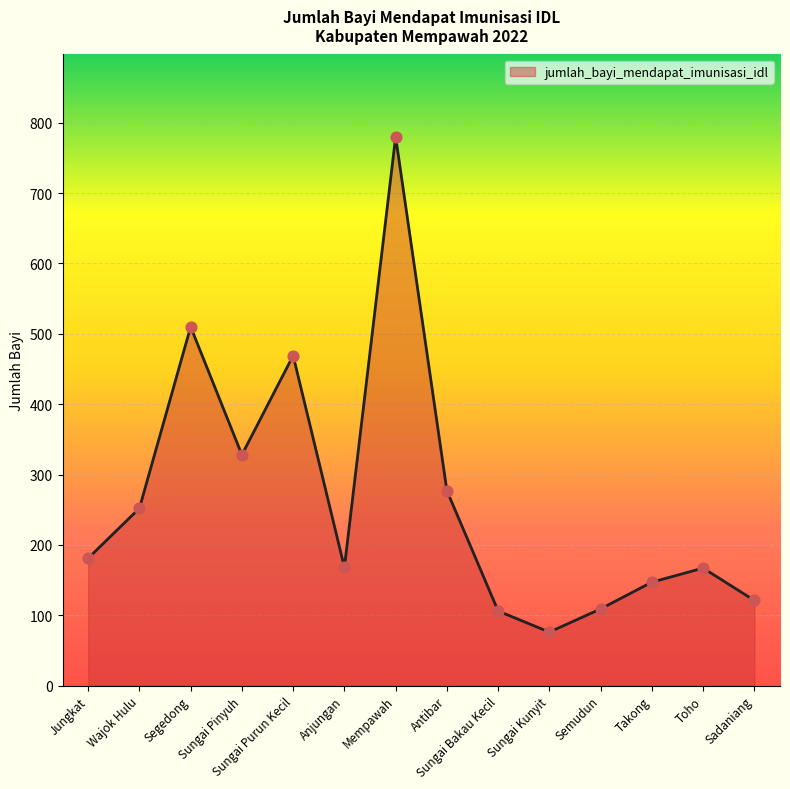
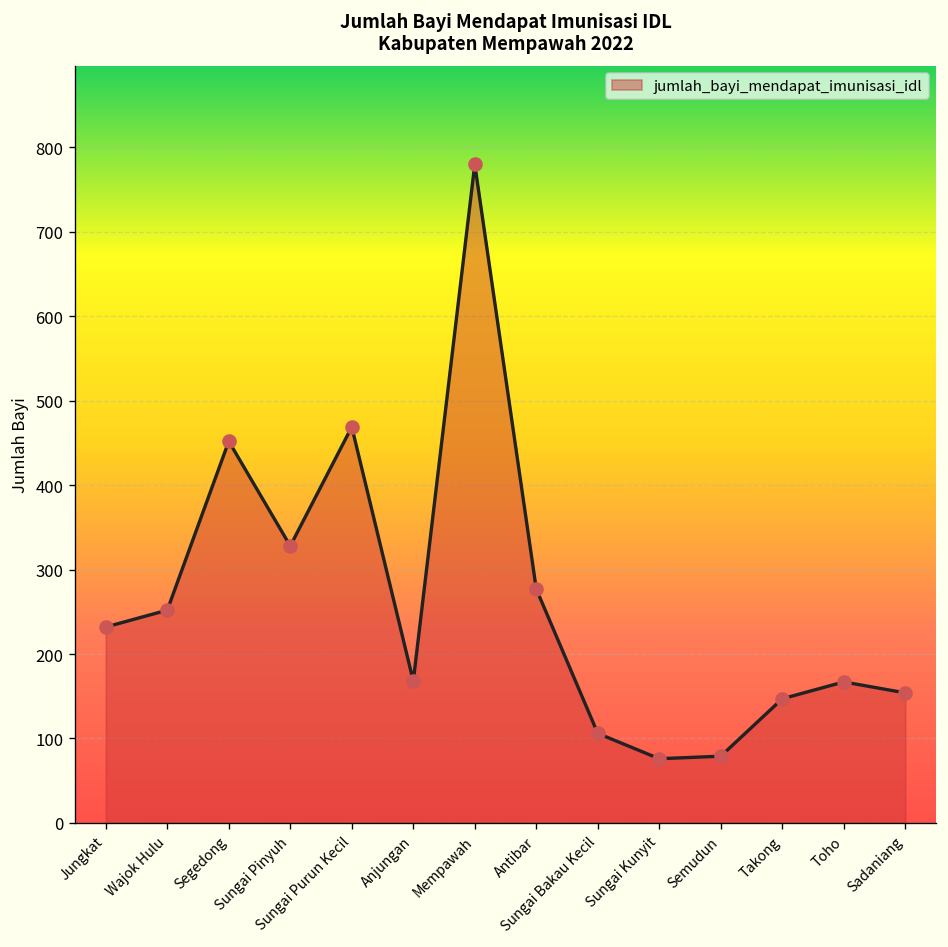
Jungkat: 180 -> 230
Segedong: 510 -> 450
Semudun: 110 -> 80
Sadaniang: 120 -> 150
